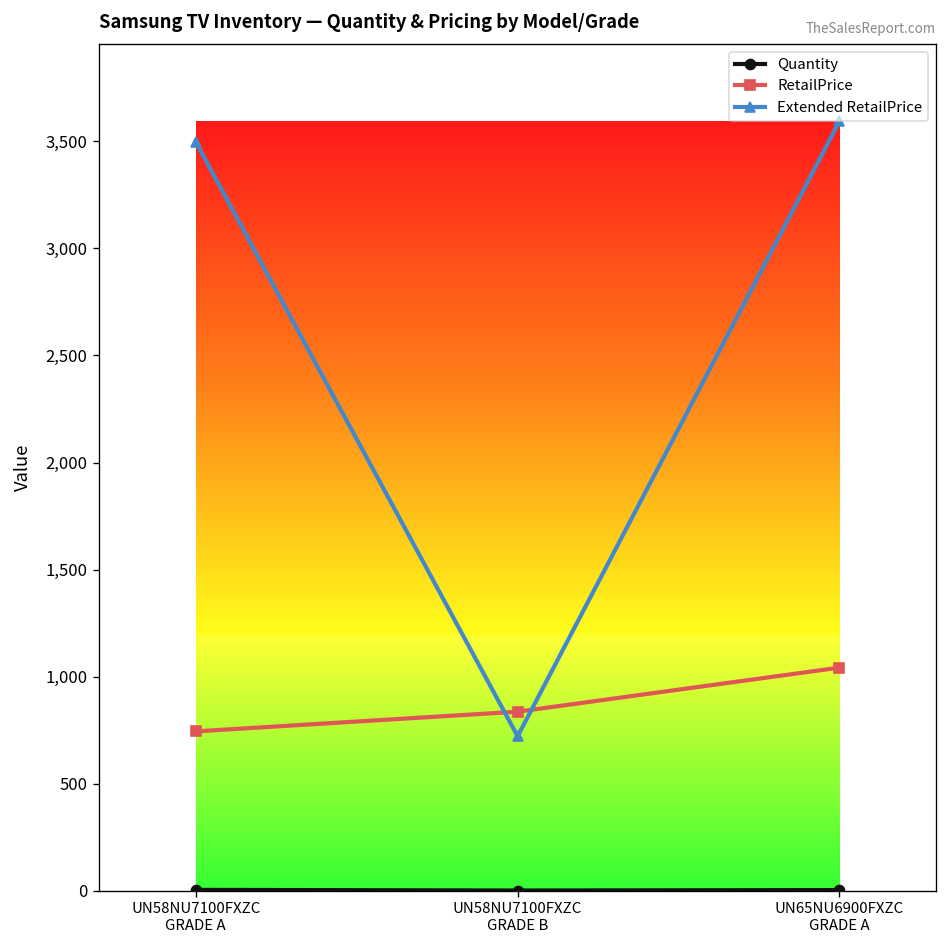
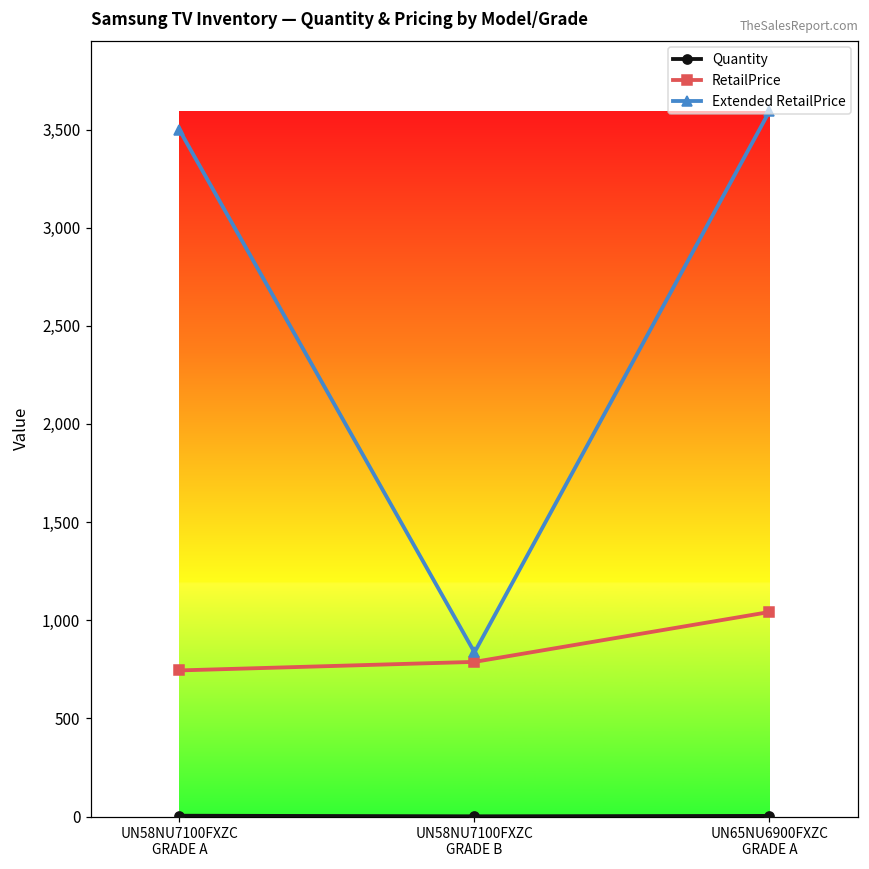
RetailPrice, UN58NU7100FXZC GRADE B: 840 -> 790
Extended RetailPrice, UN58NU7100FXZC GRADE B: 720 -> 840
